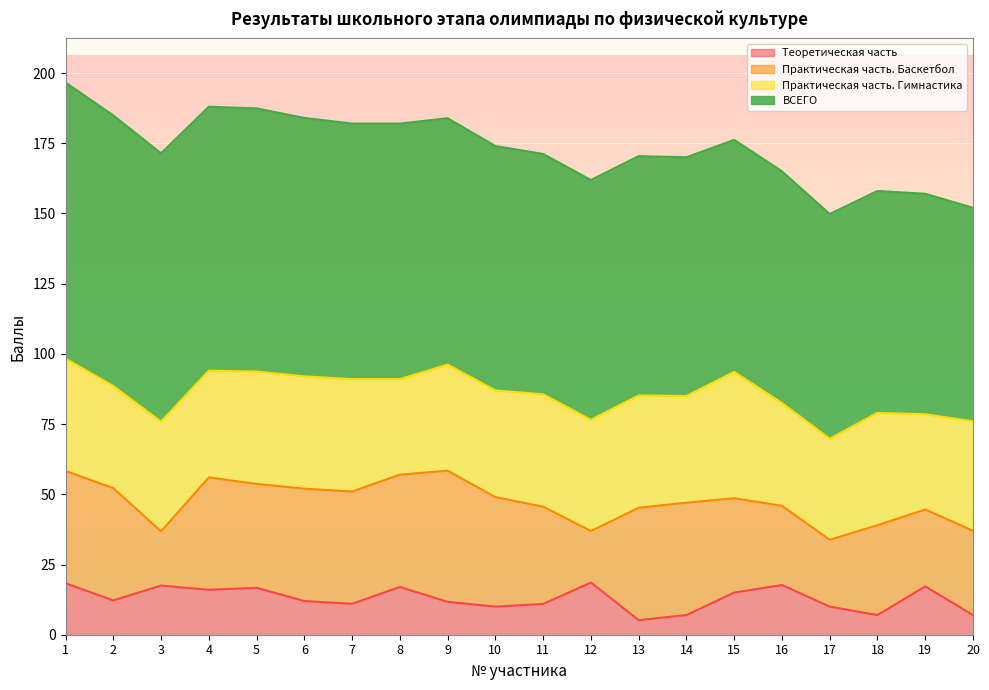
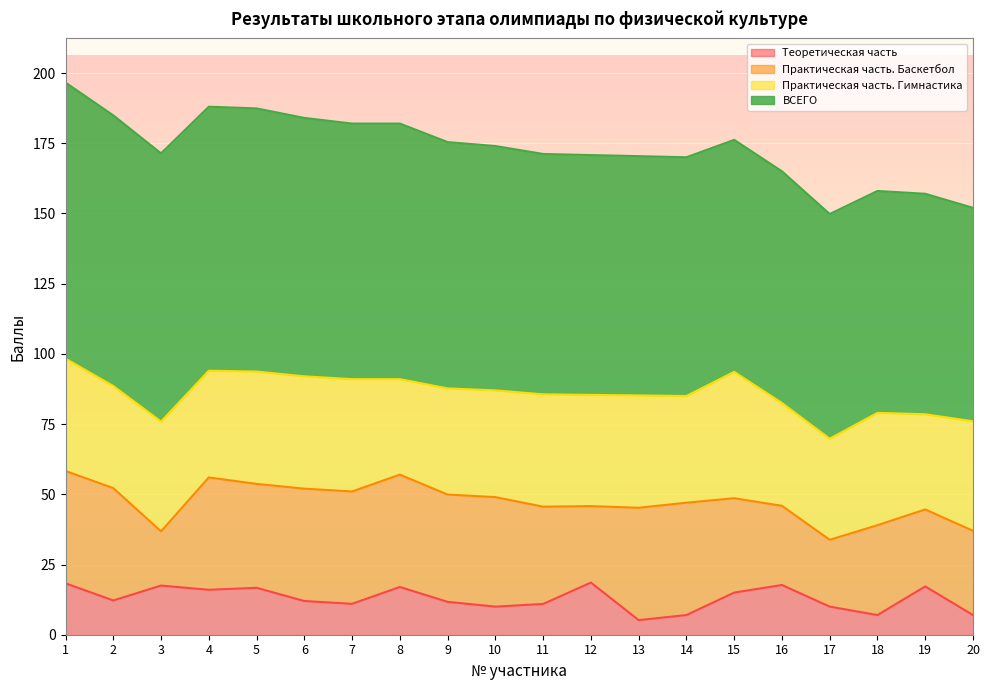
Практическая часть. Баскетбол, 9: 47 -> 38
Практическая часть. Баскетбол, 12: 18 -> 27
